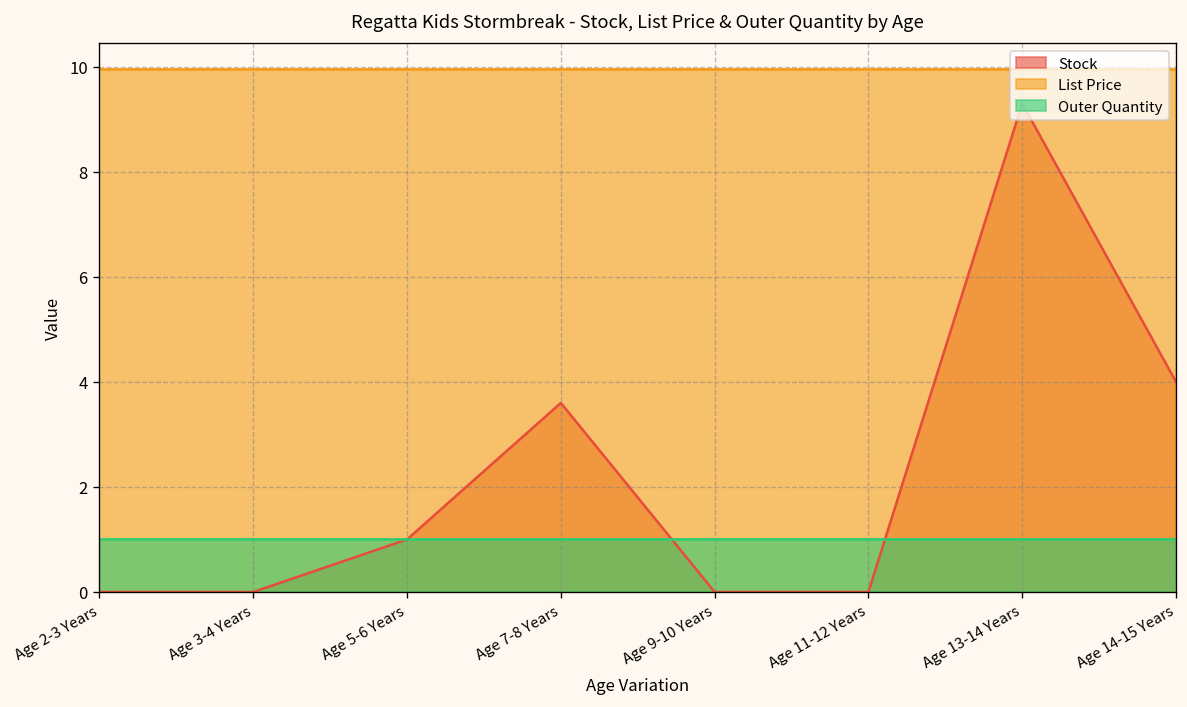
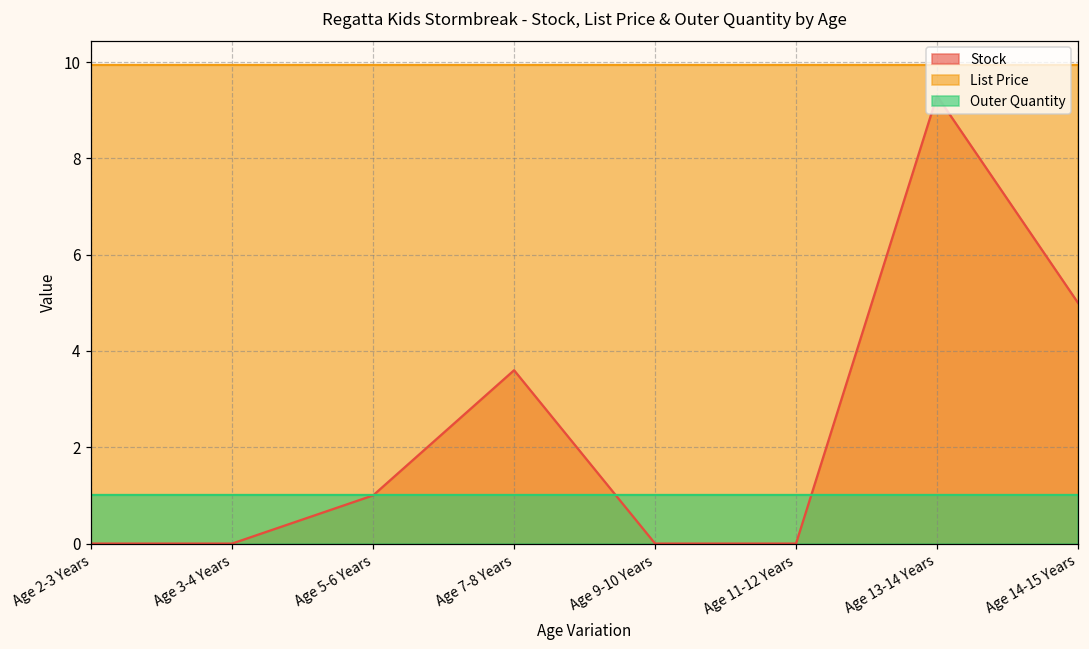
Stock, Age 14-15 Years: 4 -> 5
